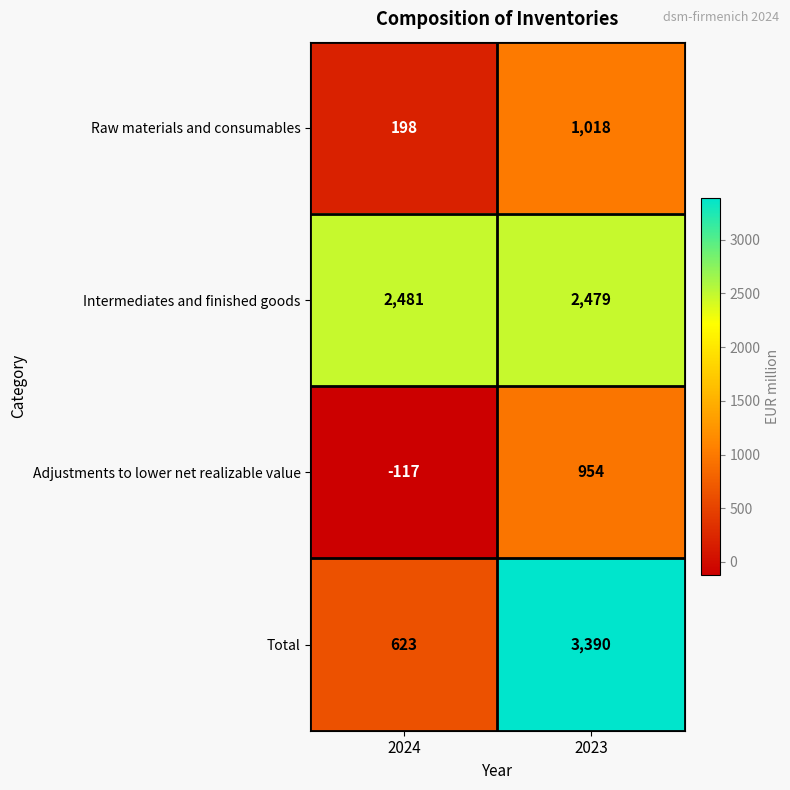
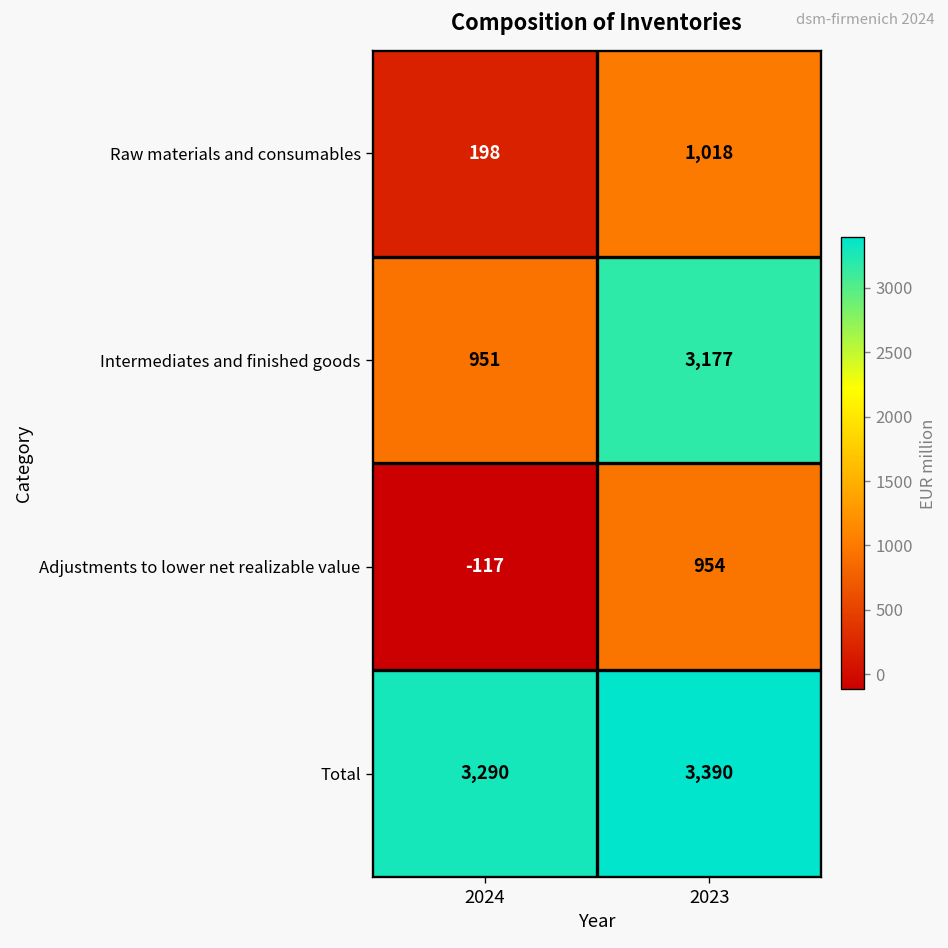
Intermediates and finished goods, 2024: 2,481 -> 951
Intermediates and finished goods, 2023: 2,479 -> 3,177
Total, 2024: 623 -> 3,290
